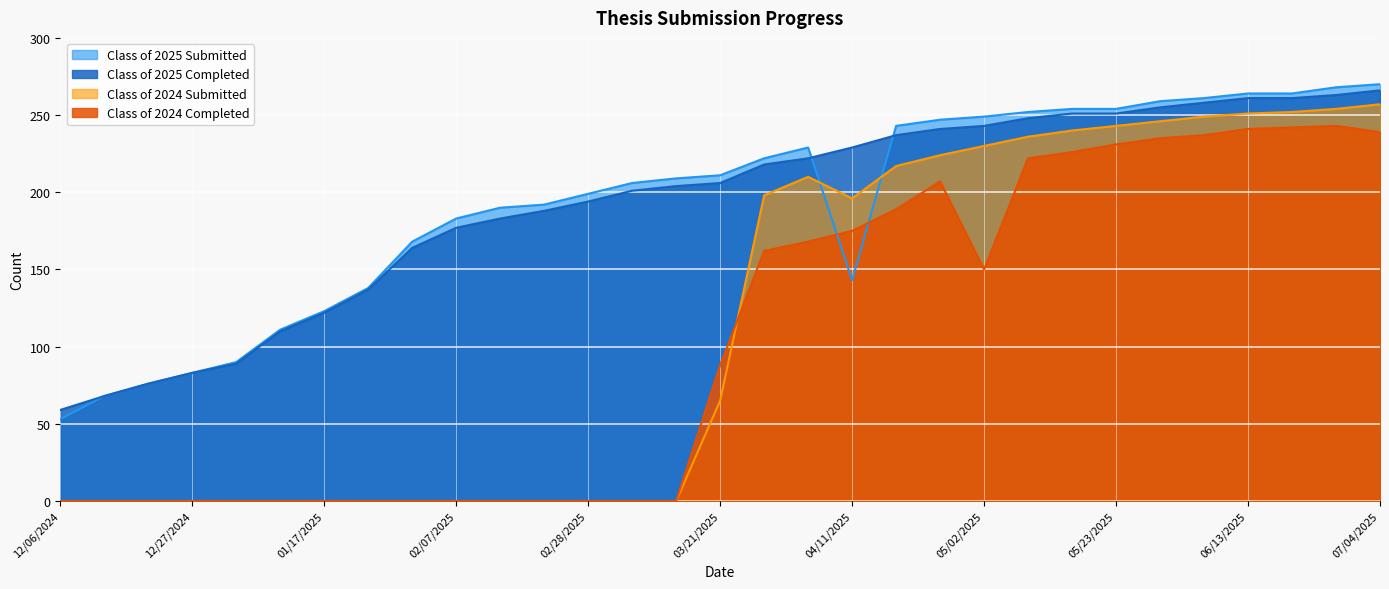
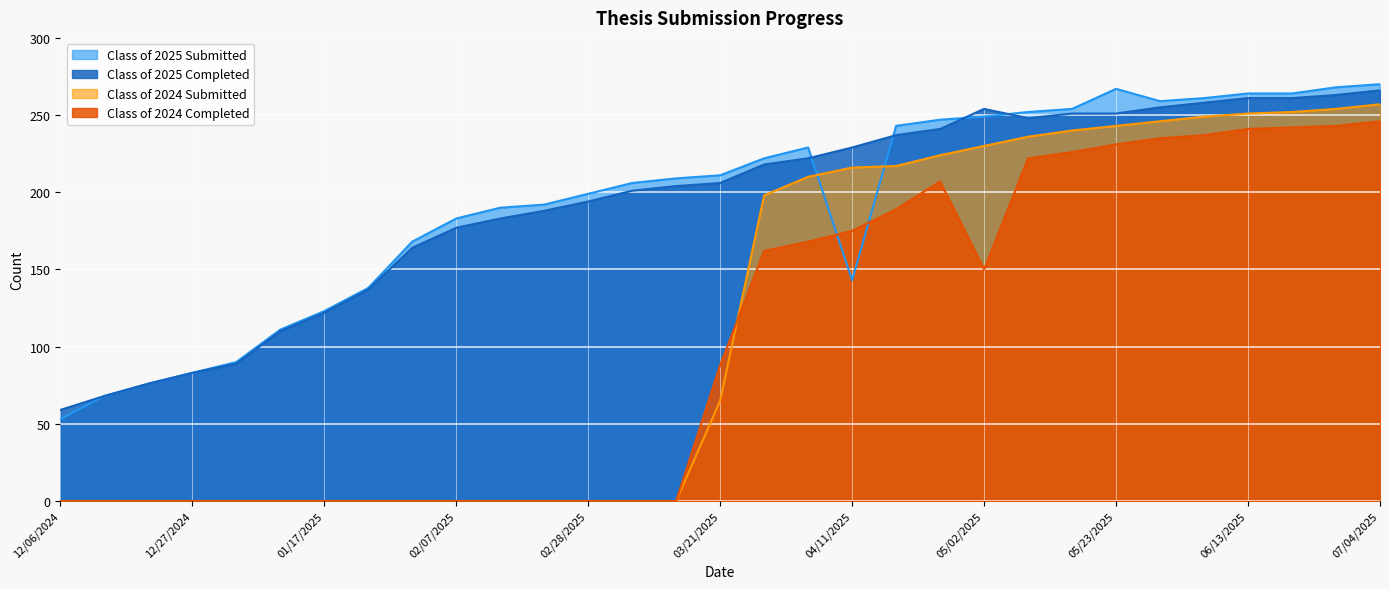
Class of 2024 Submitted, 04/11/2025: 196 -> 216
Class of 2025 Completed, 05/02/2025: 243 -> 254
Class of 2025 Submitted, 05/23/2025: 254 -> 267
Class of 2024 Completed, 07/04/2025: 239 -> 246
